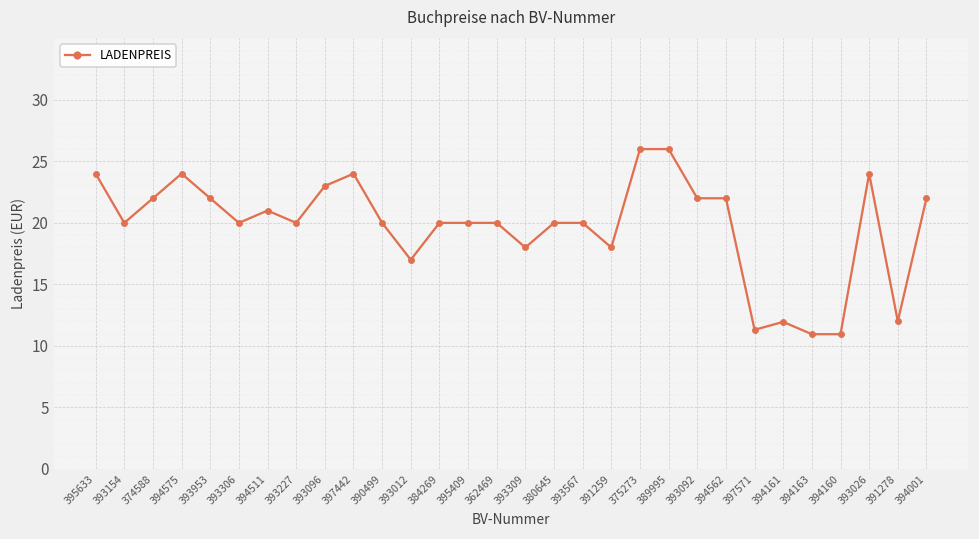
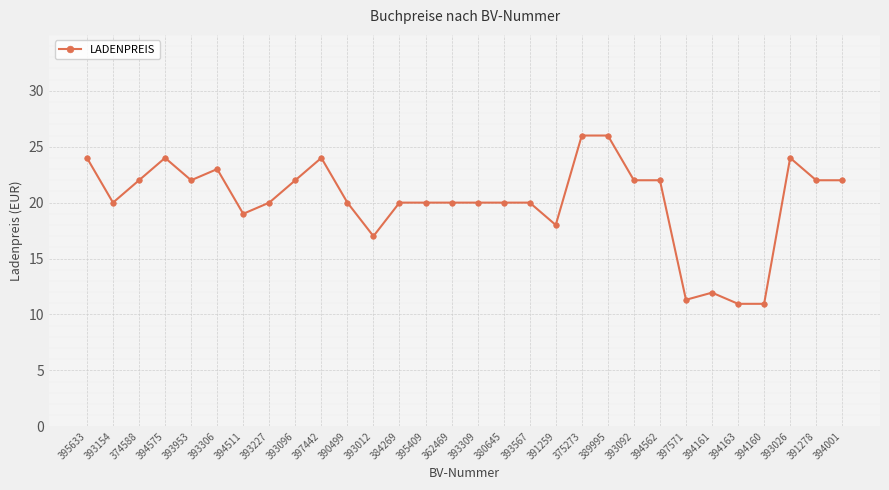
393306: 20 -> 23
394511: 21 -> 19
393096: 23 -> 22
393309: 18 -> 20
391278: 12 -> 22
